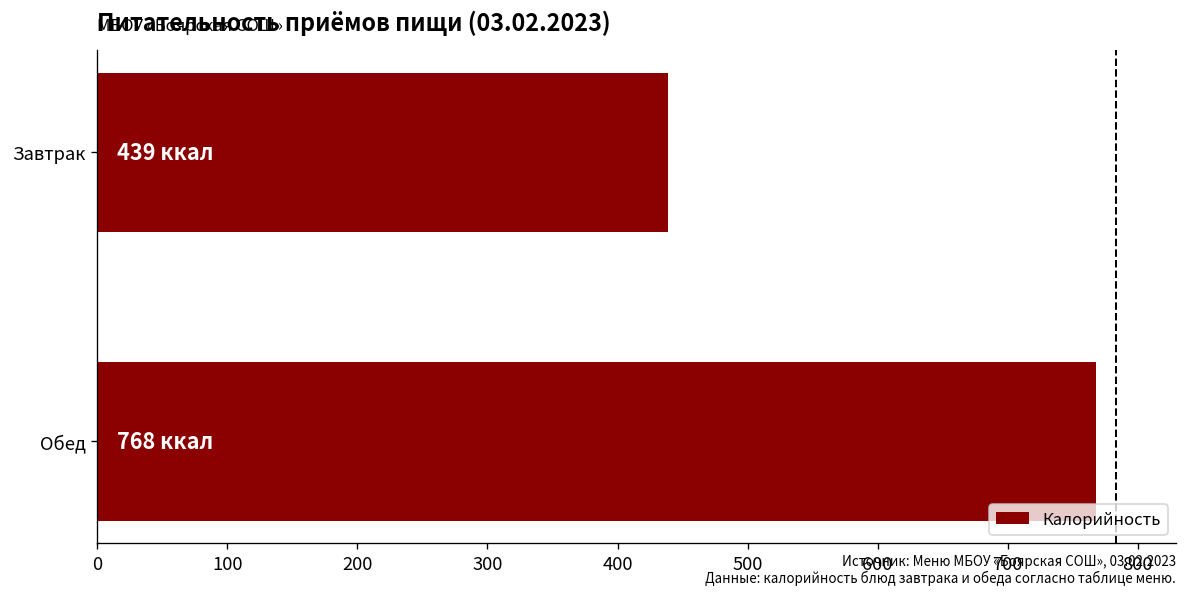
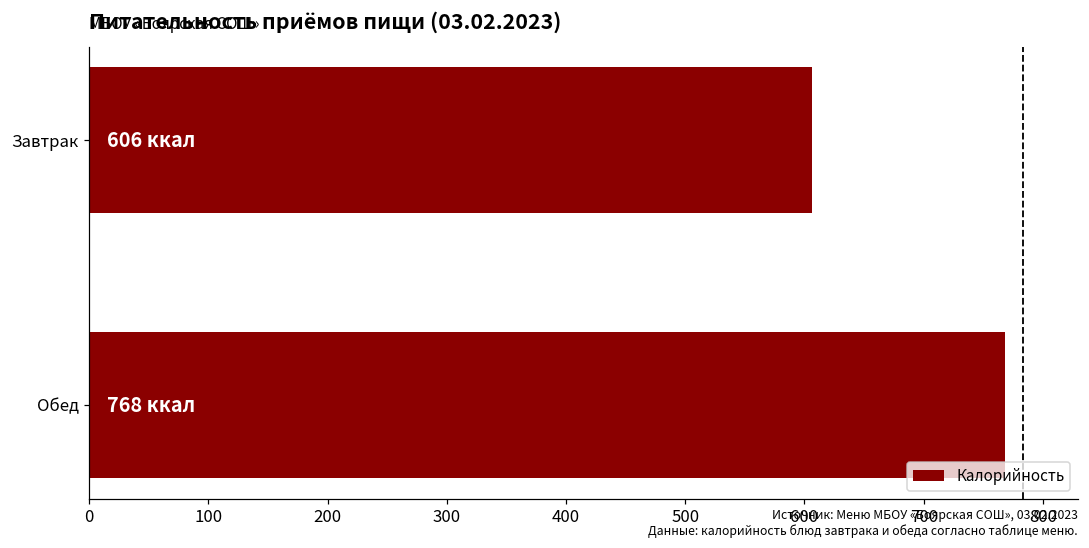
Завтрак: 439 -> 606
